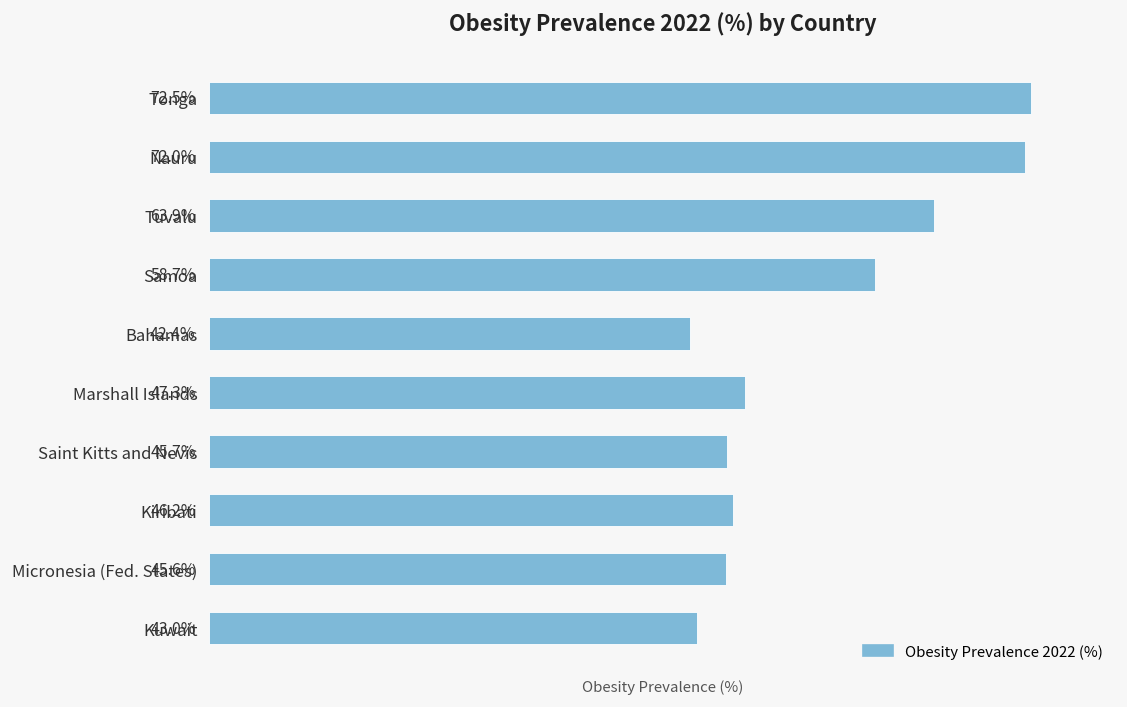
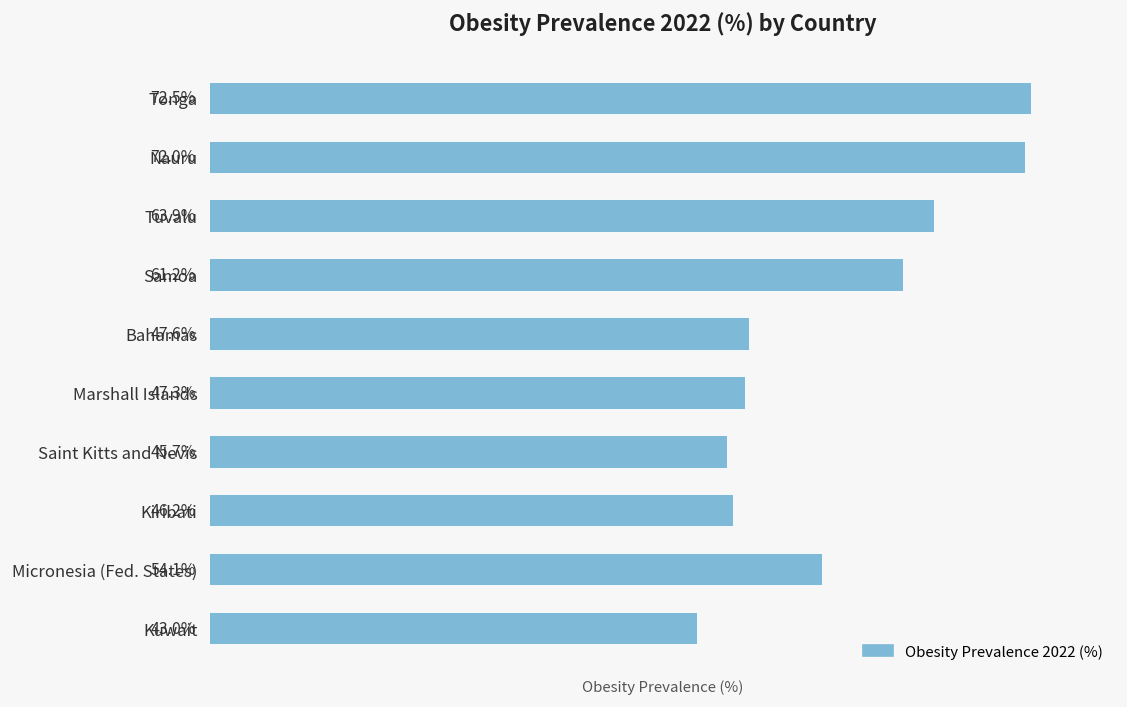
Samoa: 58.7% -> 61.2%
Bahamas: 42.4% -> 47.6%
Micronesia (Fed. States): 45.6% -> 54.1%
